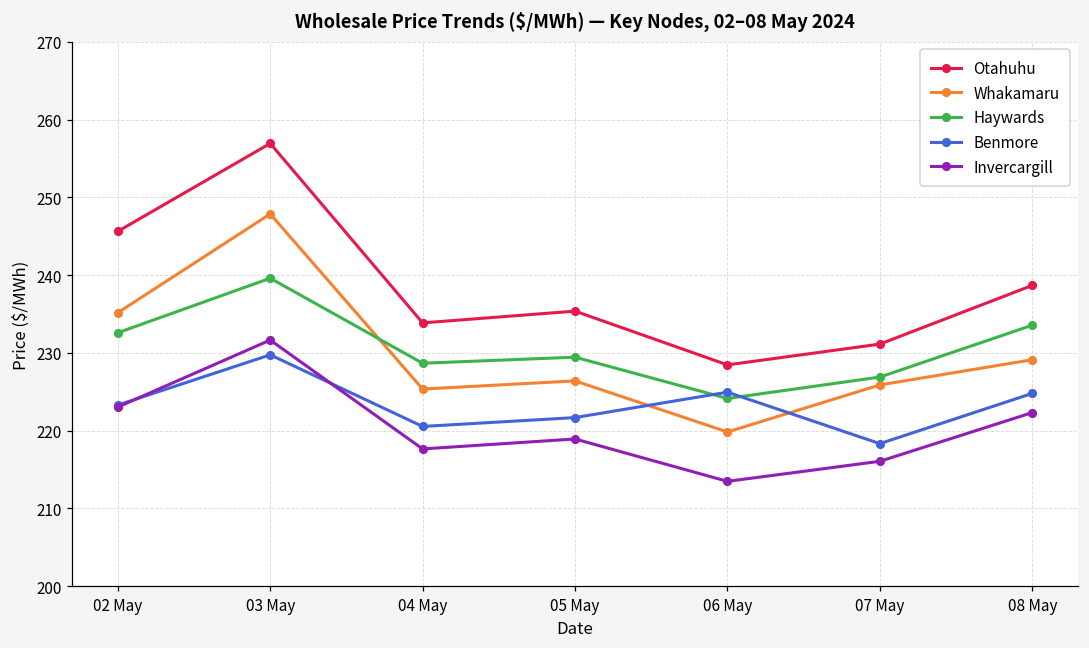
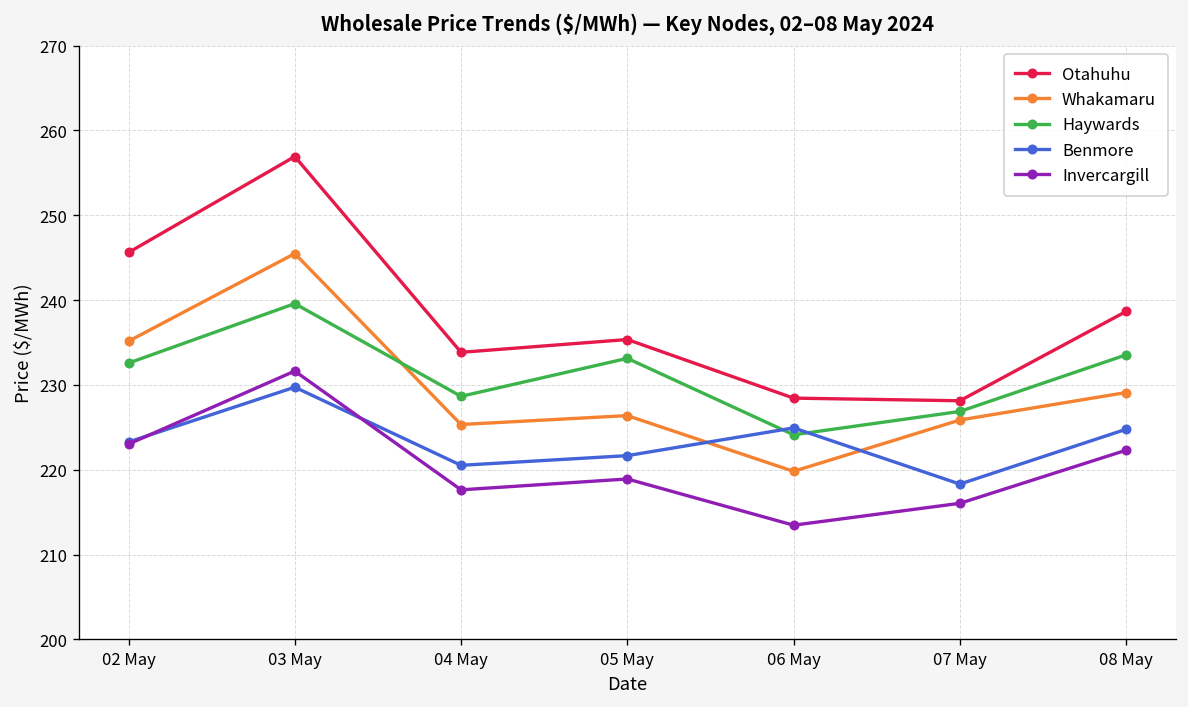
Whakamaru, 03 May: 248 -> 245
Haywards, 05 May: 229 -> 233
Otahuhu, 07 May: 231 -> 228
